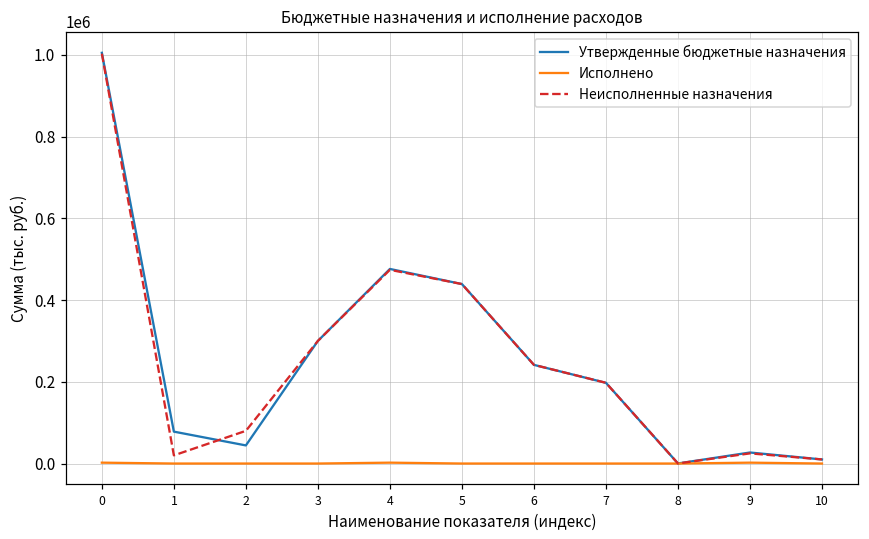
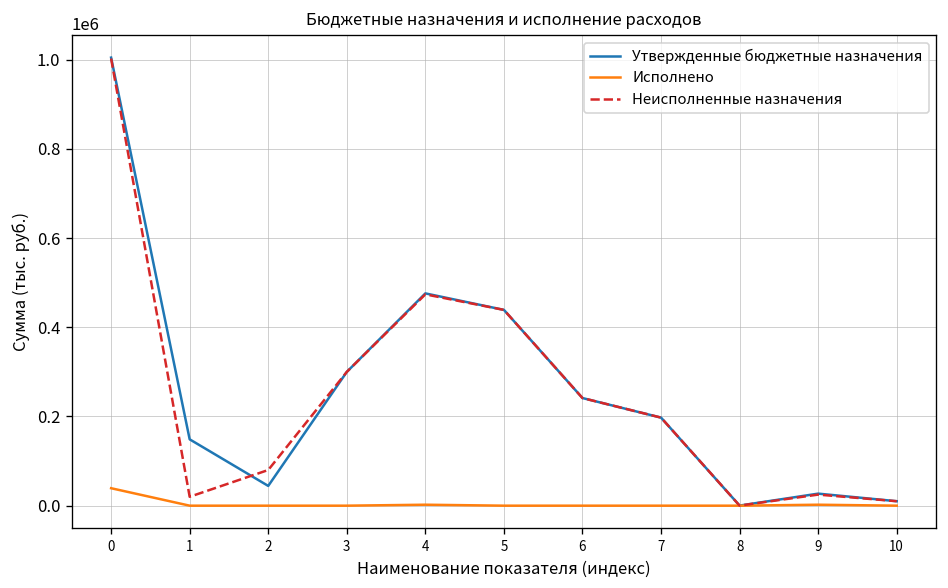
Исполнено, 0: 0 -> 40000
Утвержденные бюджетные назначения, 1: 80000 -> 150000
